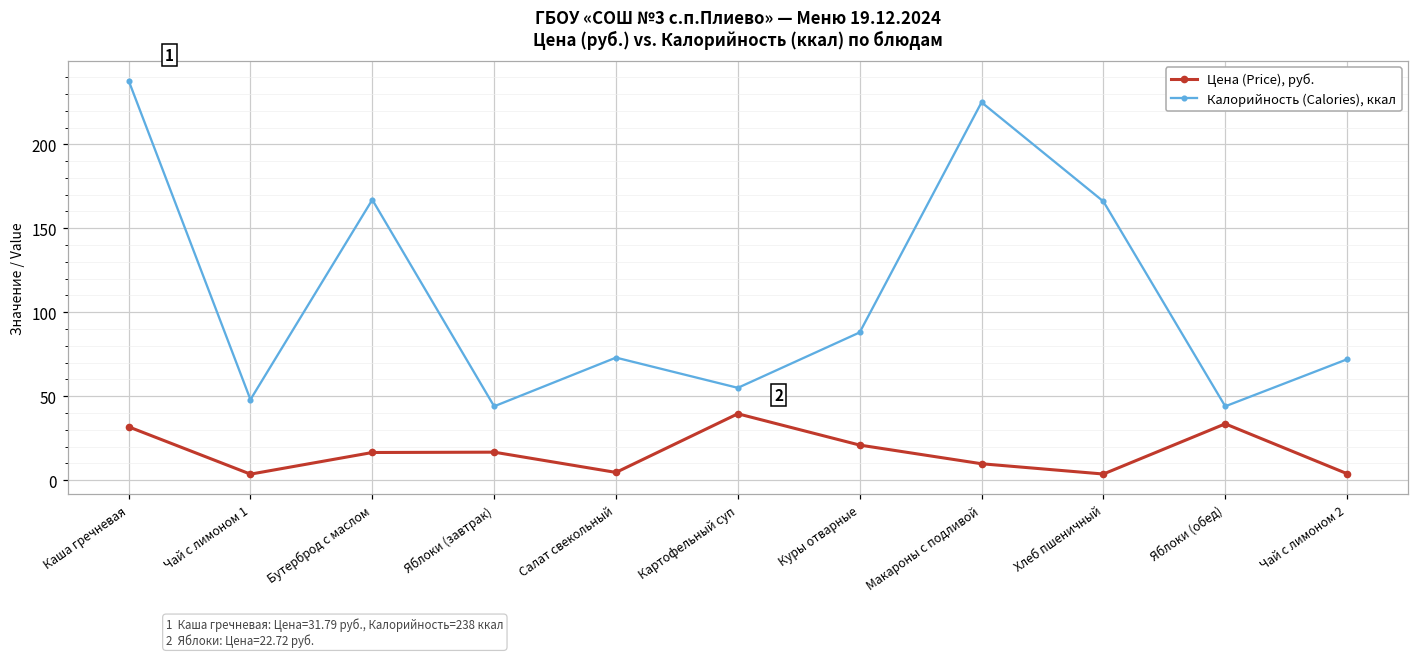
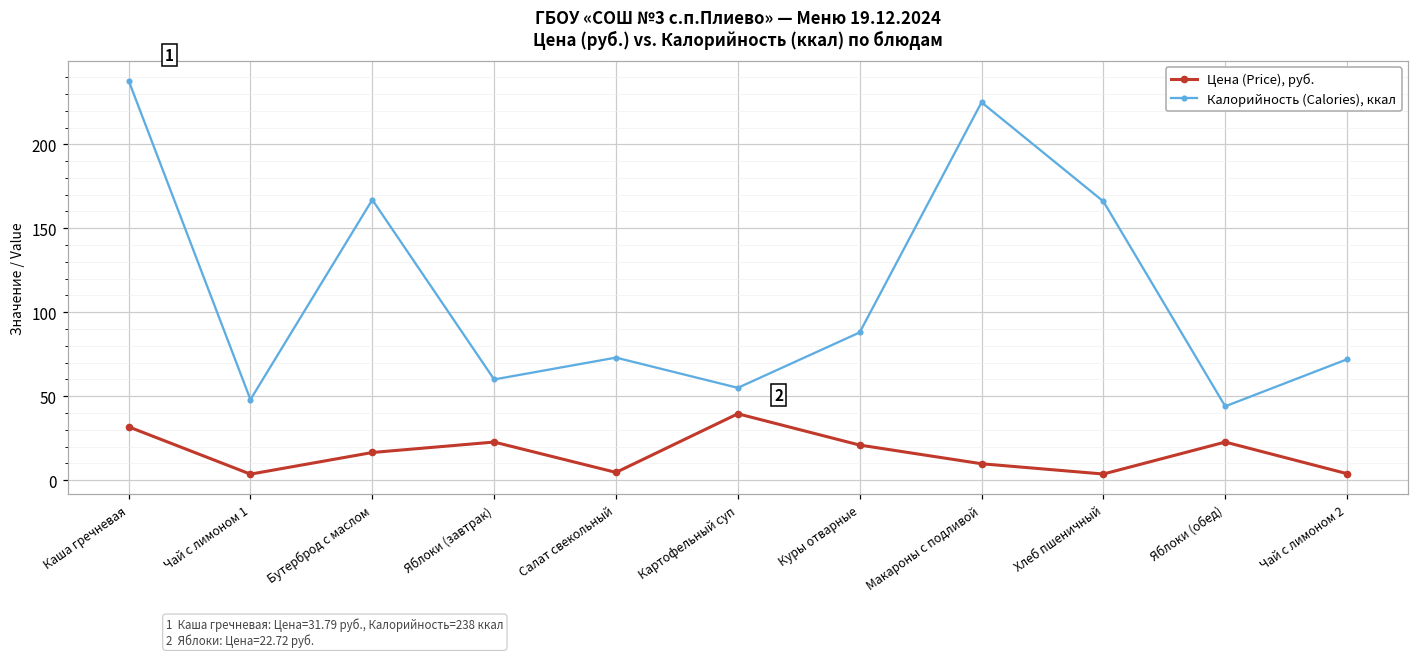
Цена (Price), руб., Яблоки (завтрак): 17 -> 23
Калорийность (Calories), ккал, Яблоки (завтрак): 44 -> 60
Цена (Price), руб., Яблоки (обед): 34 -> 23
